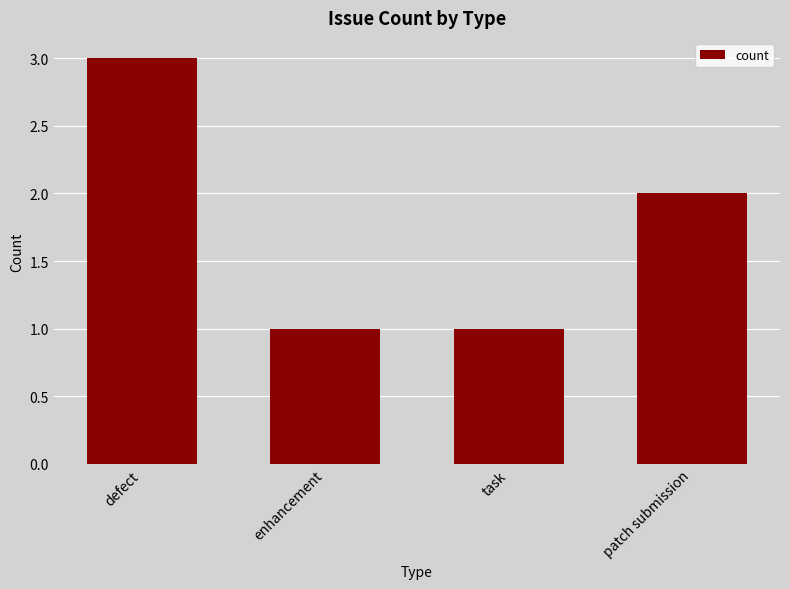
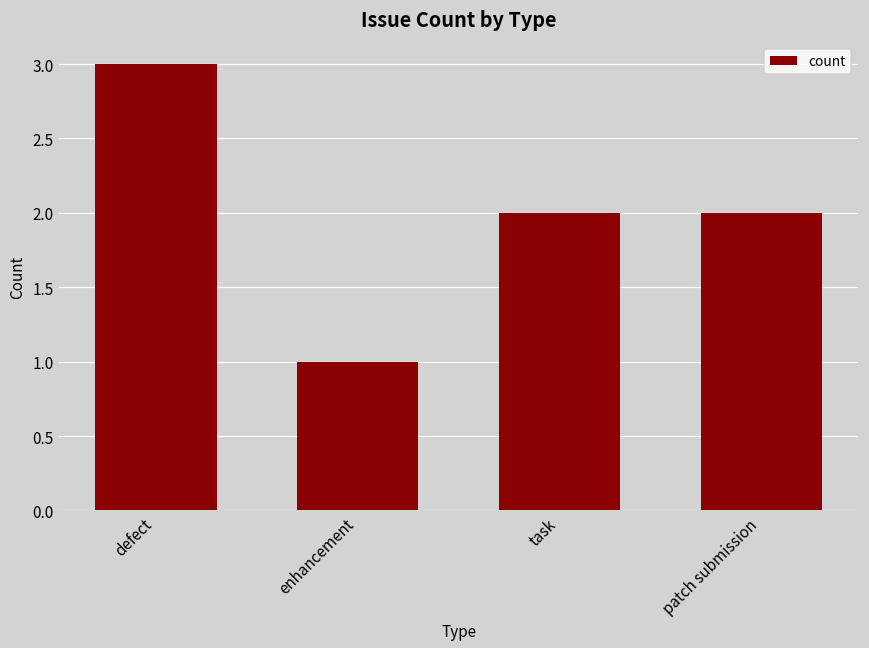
task: 1 -> 2
